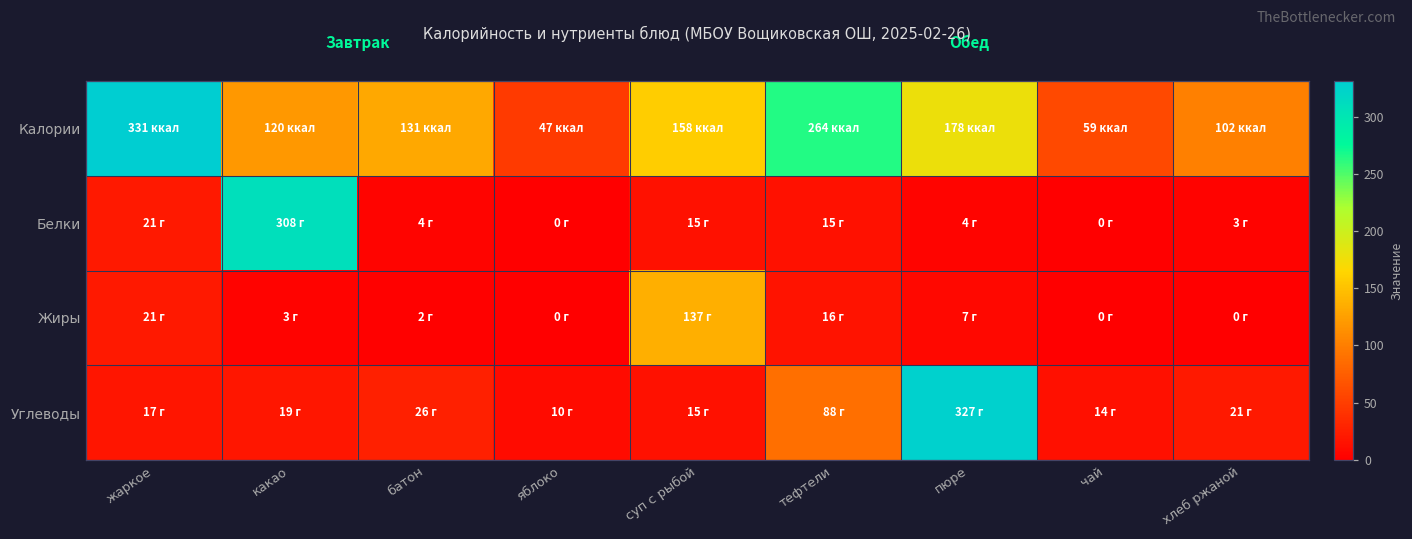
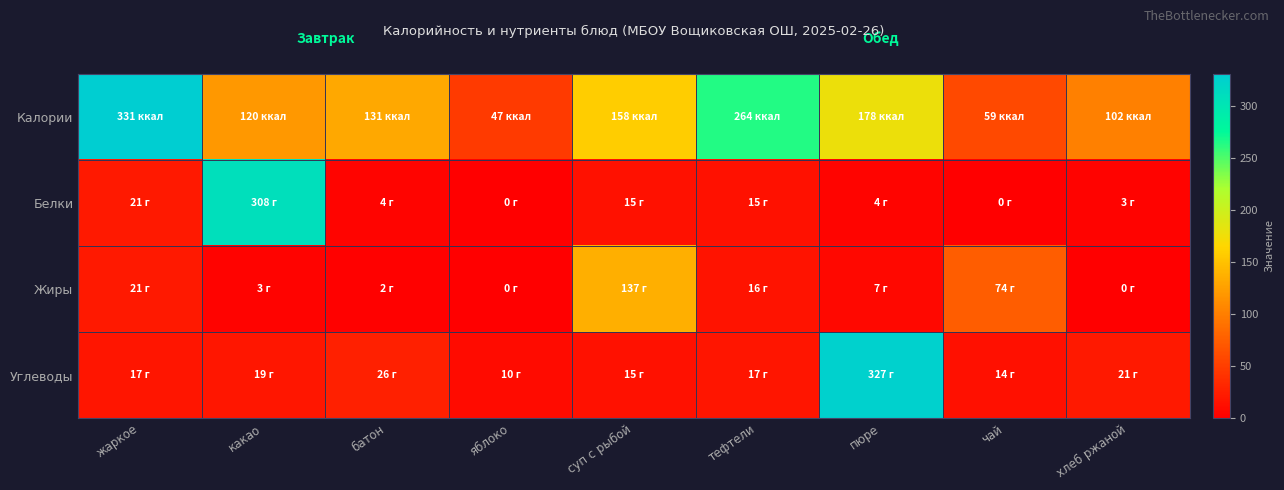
Жиры, чай: 0 -> 74
Углеводы, тефтели: 88 -> 17
